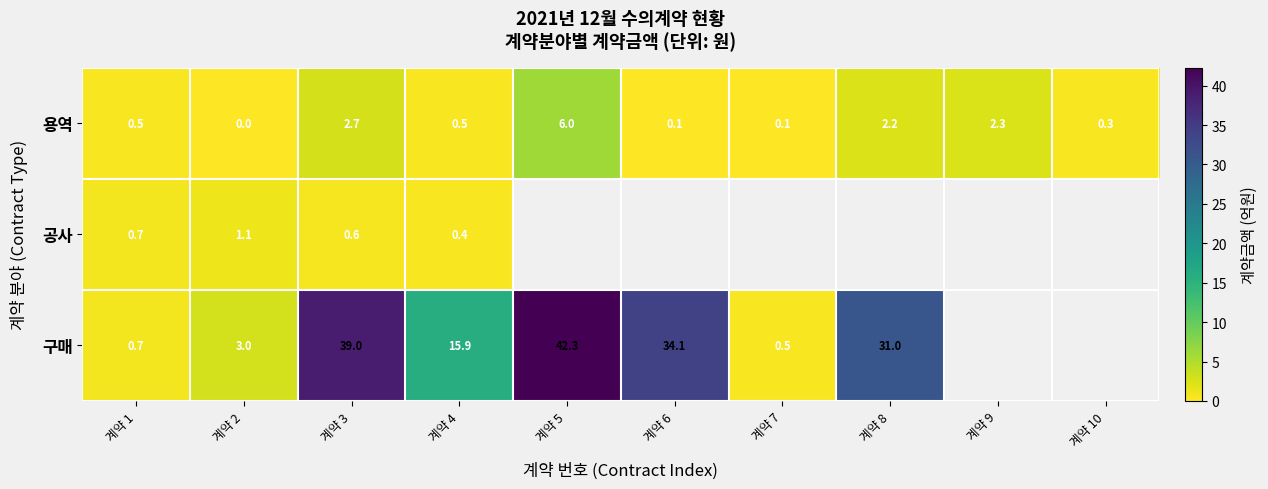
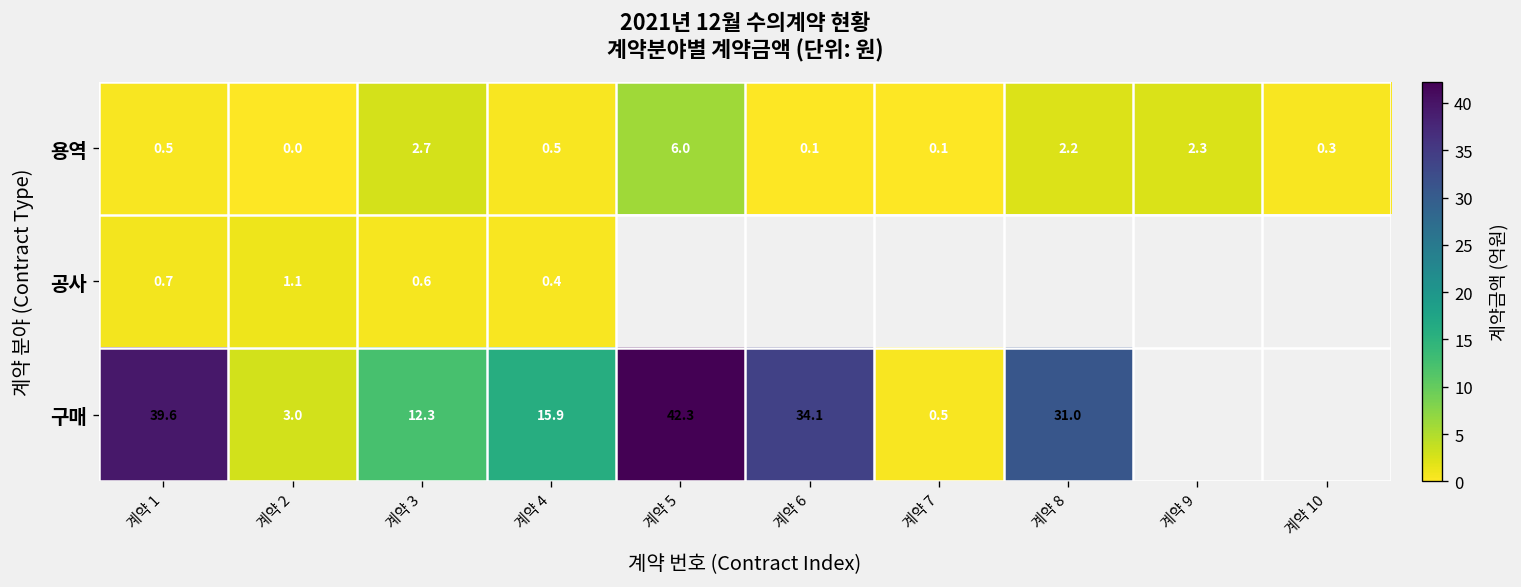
구매, 계약 1: 0.7 -> 39.6
구매, 계약 3: 39.0 -> 12.3
